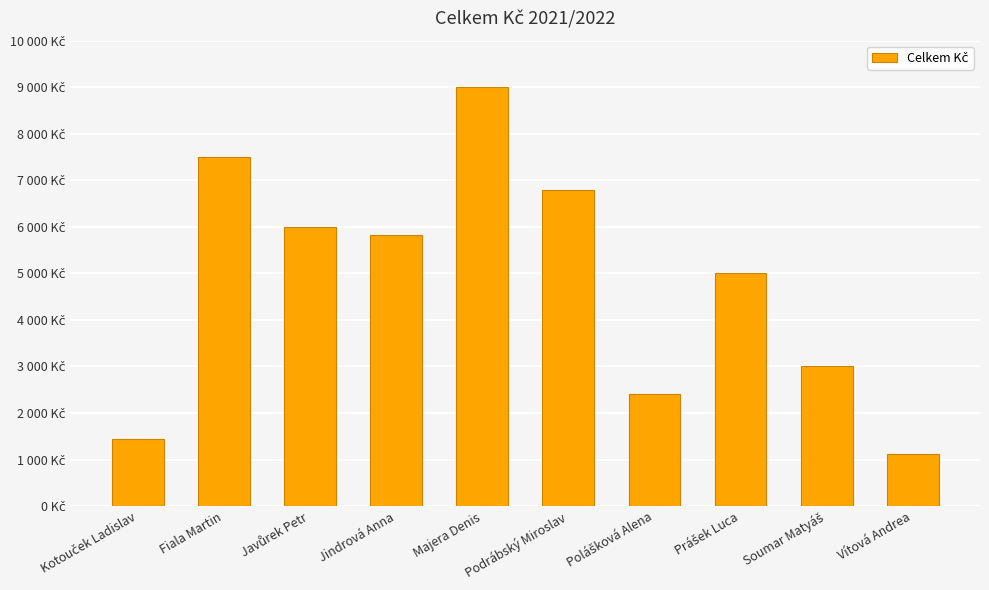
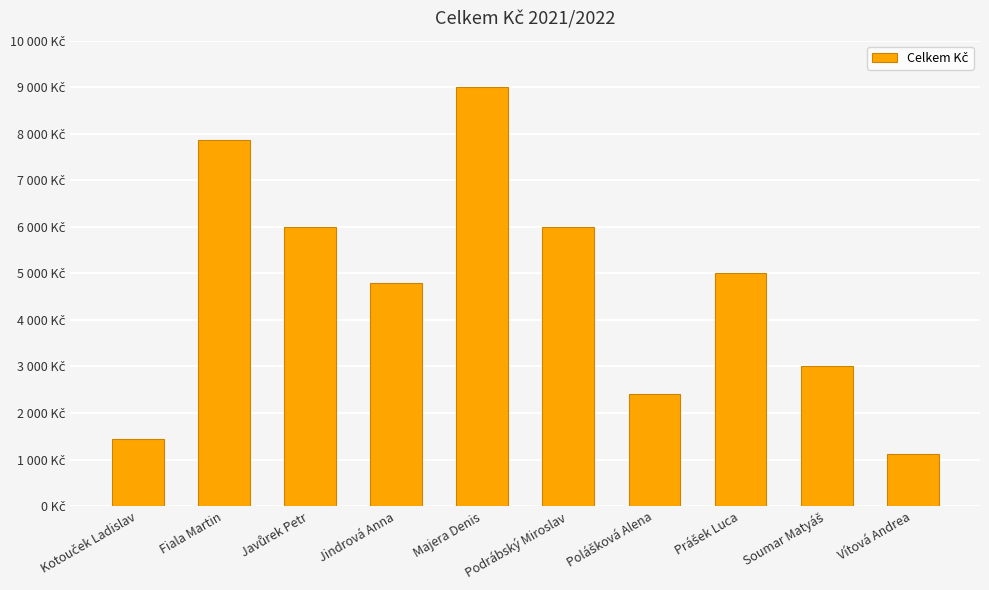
Fiala Martin: 7500 Kč -> 7900 Kč
Jindrová Anna: 5800 Kč -> 4800 Kč
Podrábský Miroslav: 6800 Kč -> 6000 Kč
